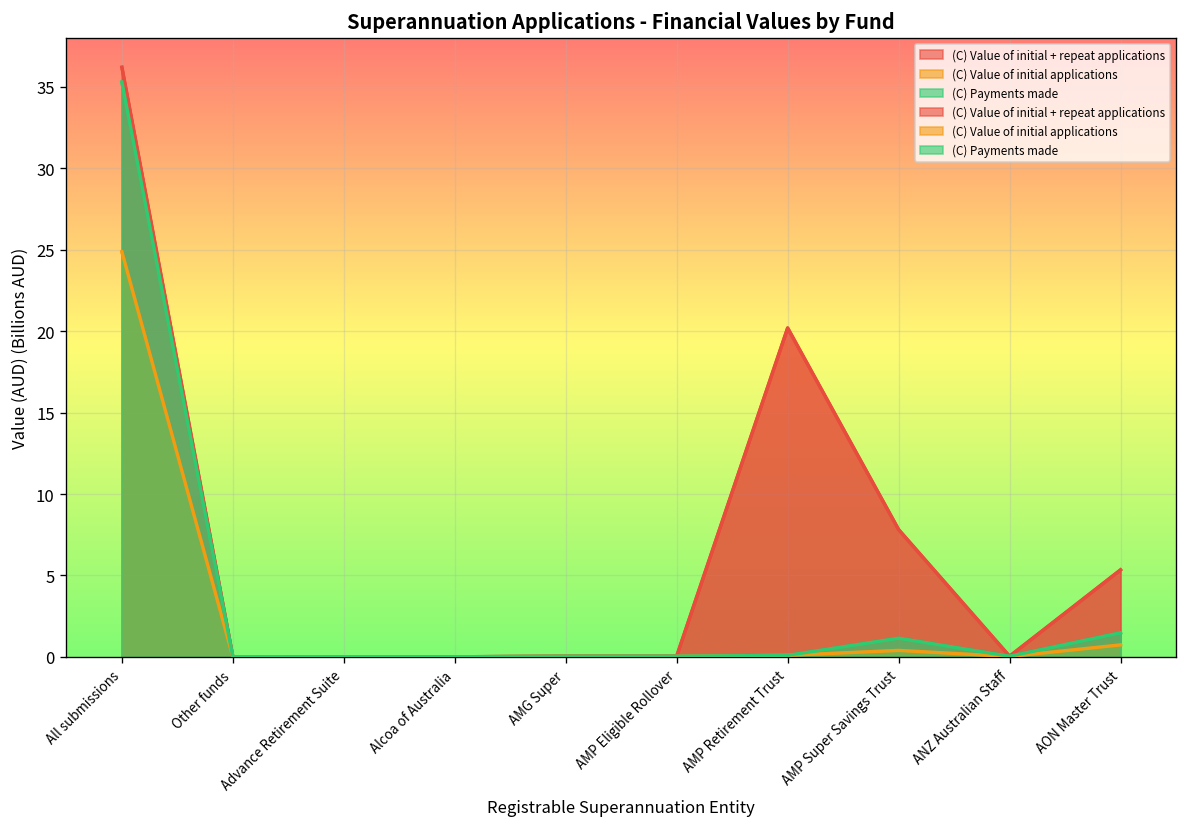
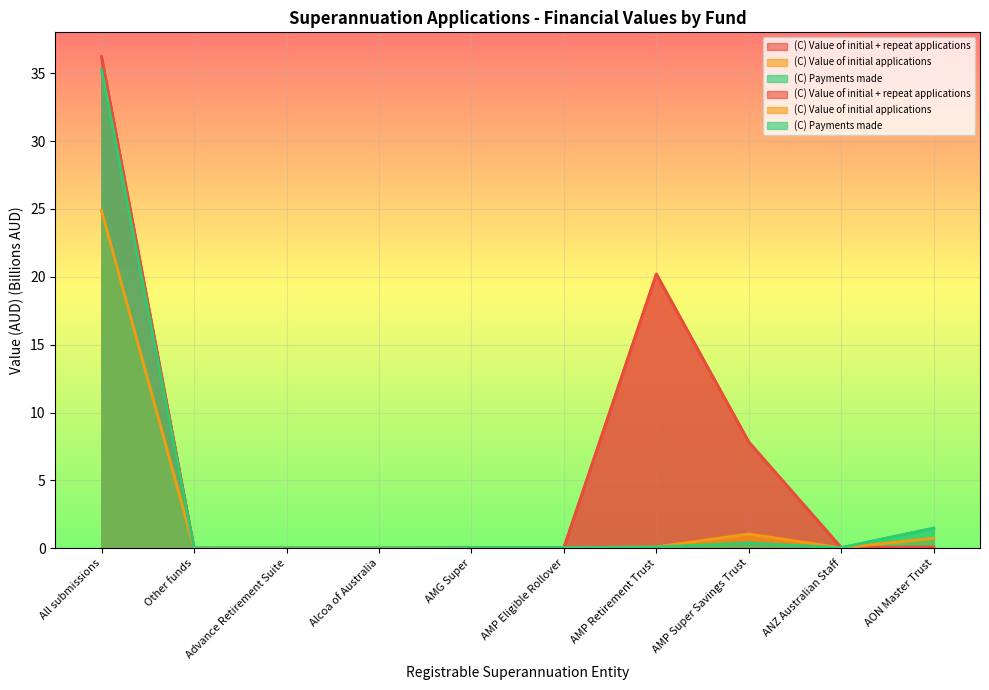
(C) Value of initial applications, AMP Super Savings Trust: 0.4 -> 1.0
(C) Payments made, AMP Super Savings Trust: 1.1 -> 0.4
(C) Value of initial + repeat applications, AON Master Trust: 5.3 -> 0.1
